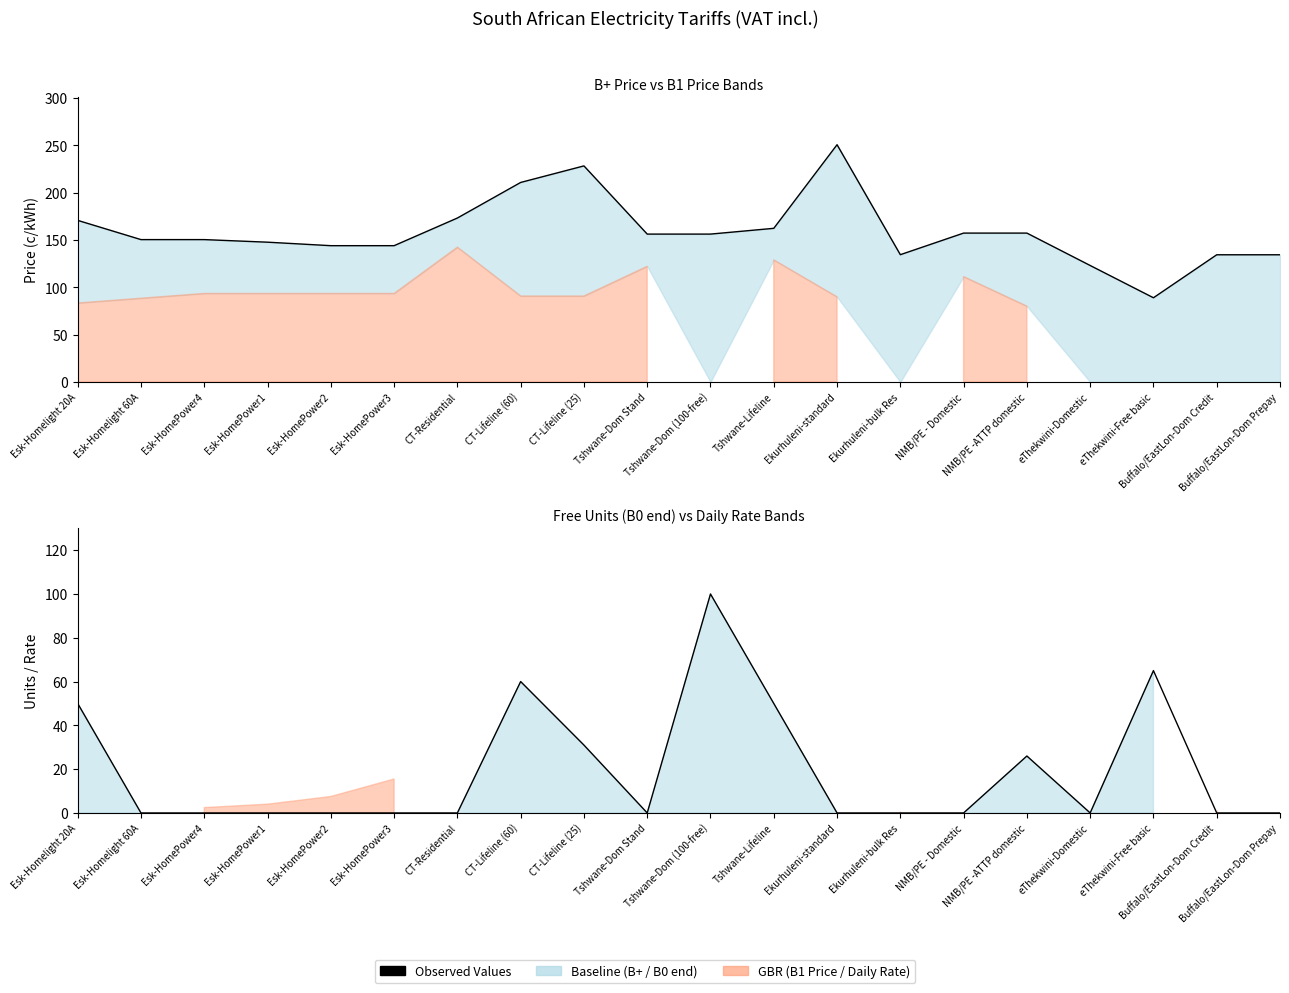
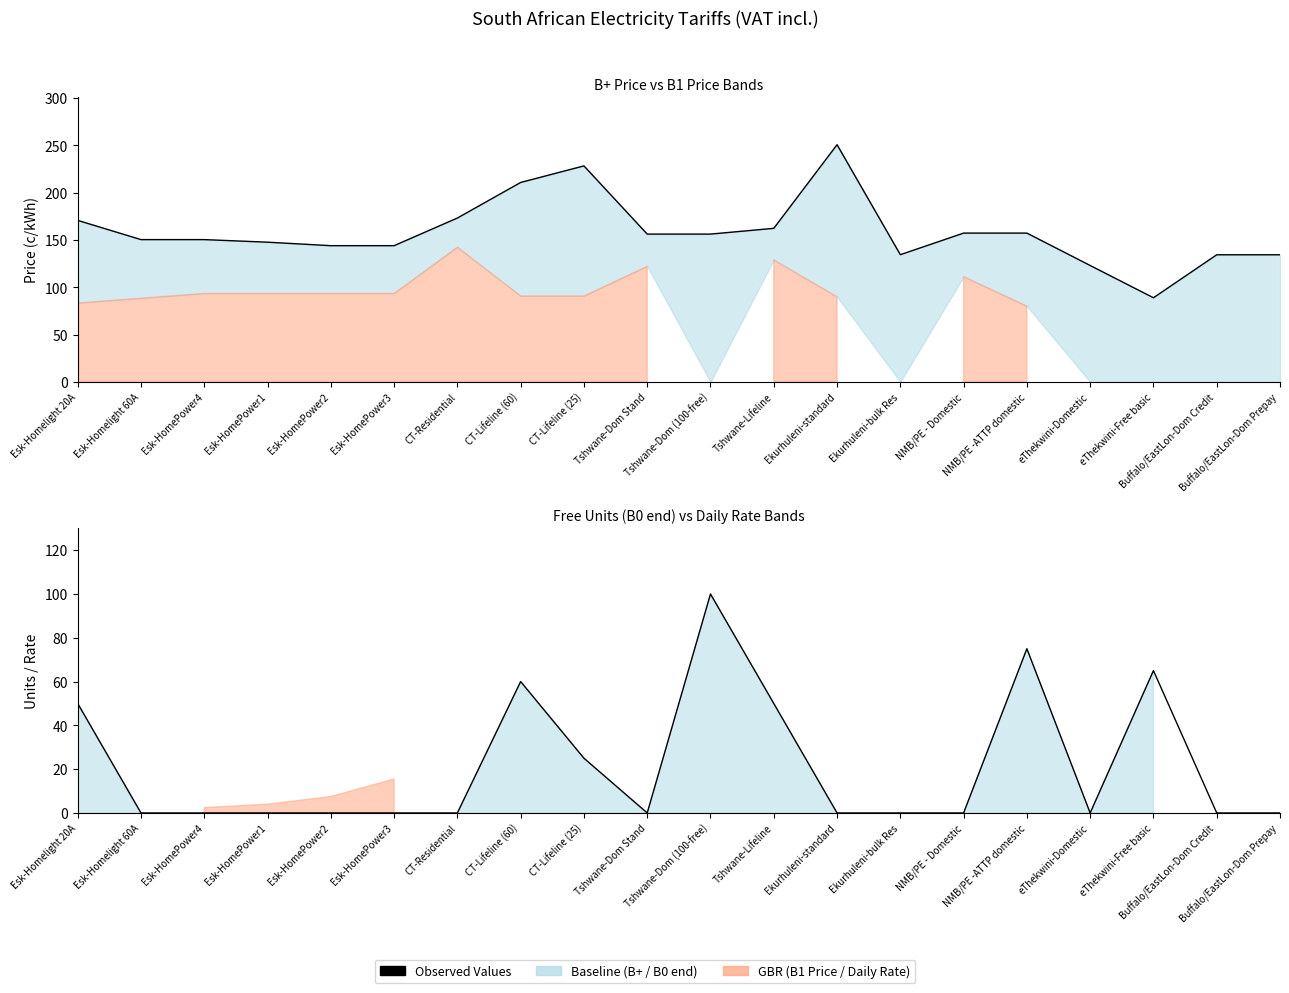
Free Units (B0 end) vs Daily Rate Bands, CT-Lifeline (25): 31 -> 25
Free Units (B0 end) vs Daily Rate Bands, NMB/PE -ATTP domestic: 26 -> 75
